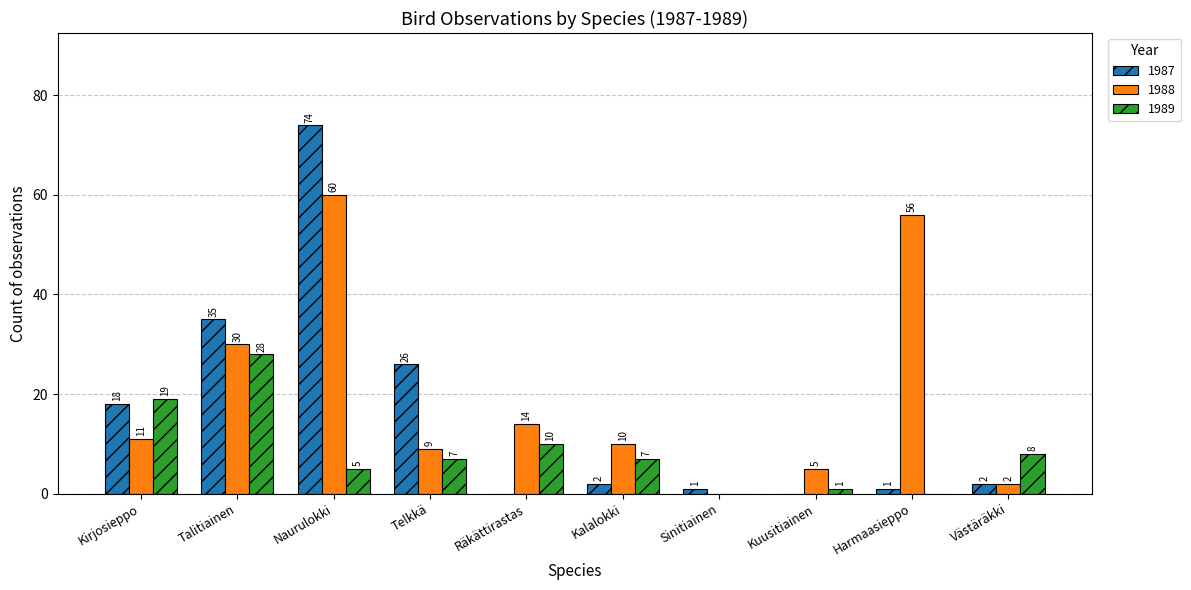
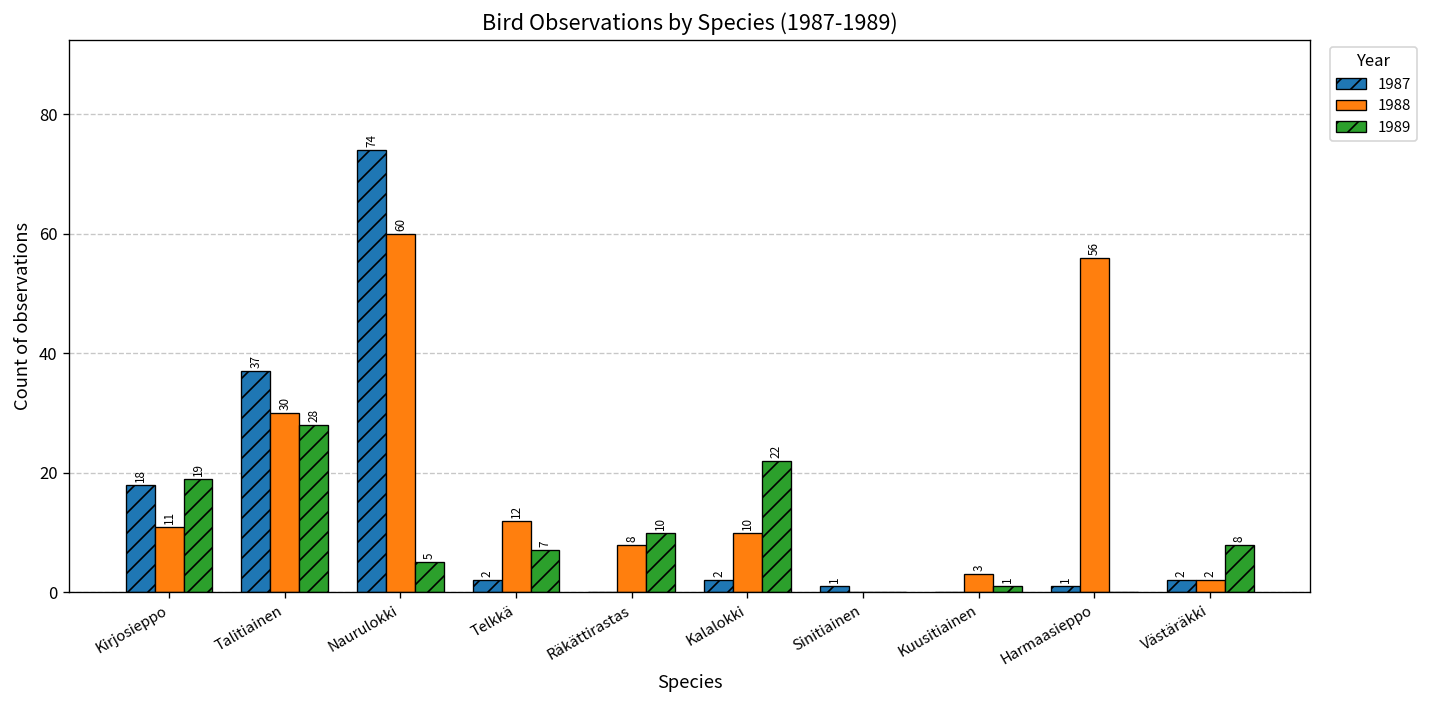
1987, Talitiainen: 35 -> 37
1987, Telkkä: 26 -> 2
1988, Telkkä: 9 -> 12
1988, Räkättirastas: 14 -> 8
1989, Kalalokki: 7 -> 22
1988, Kuusitiainen: 5 -> 3
